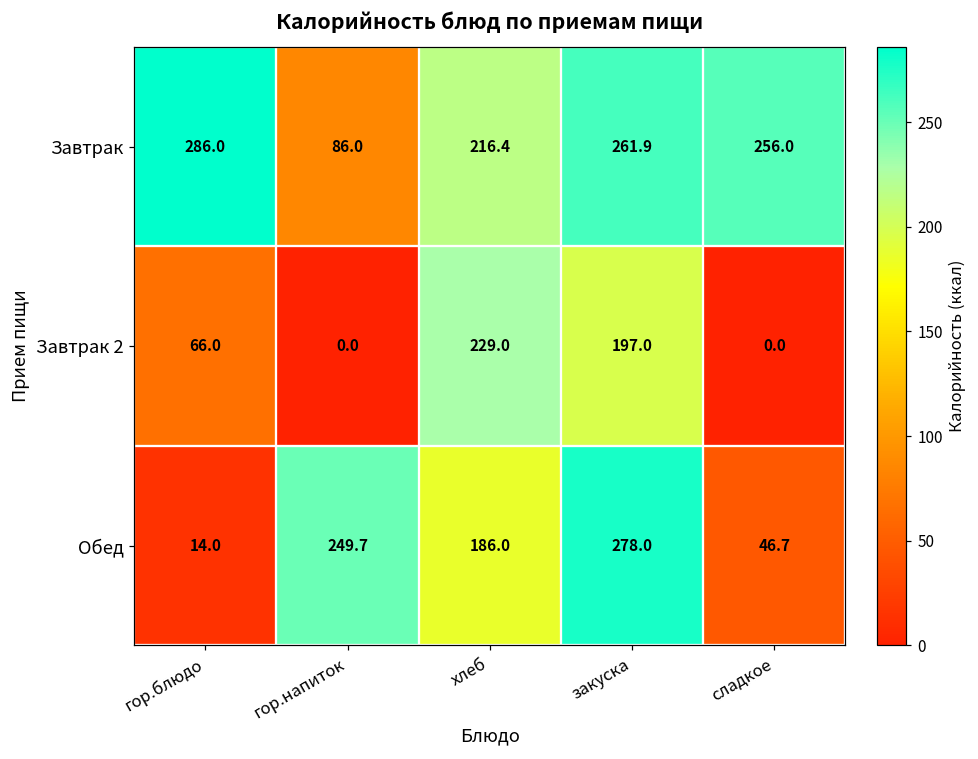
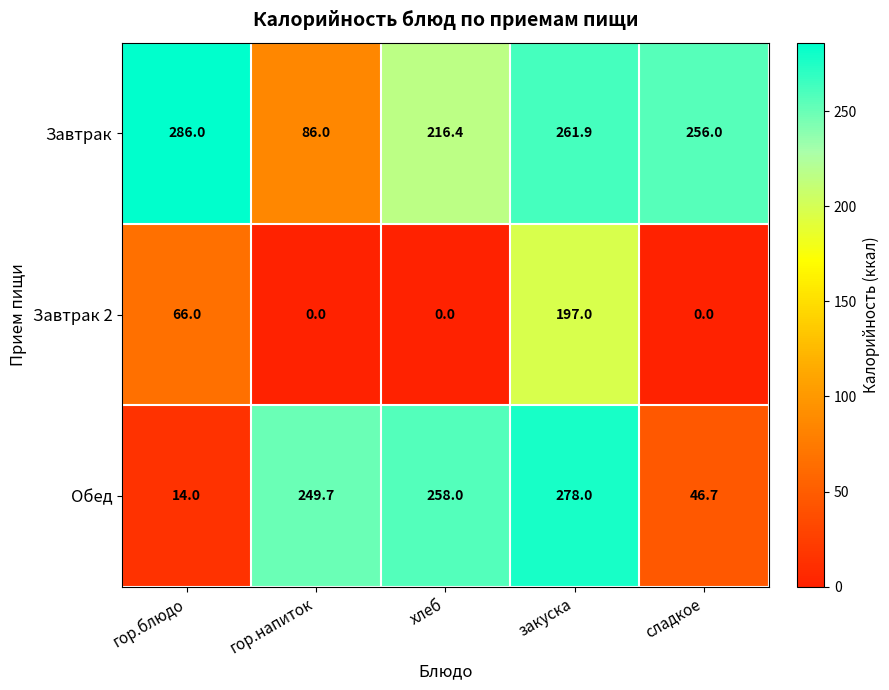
Завтрак 2, хлеб: 229.0 -> 0.0
Обед, хлеб: 186.0 -> 258.0
